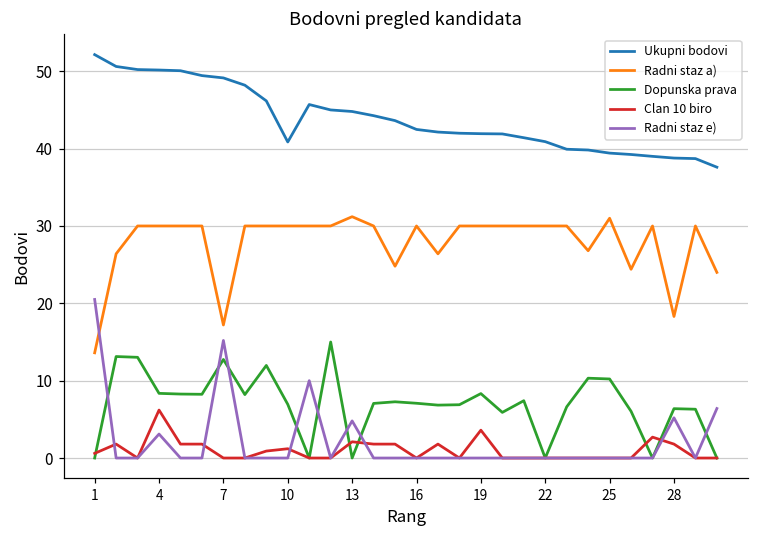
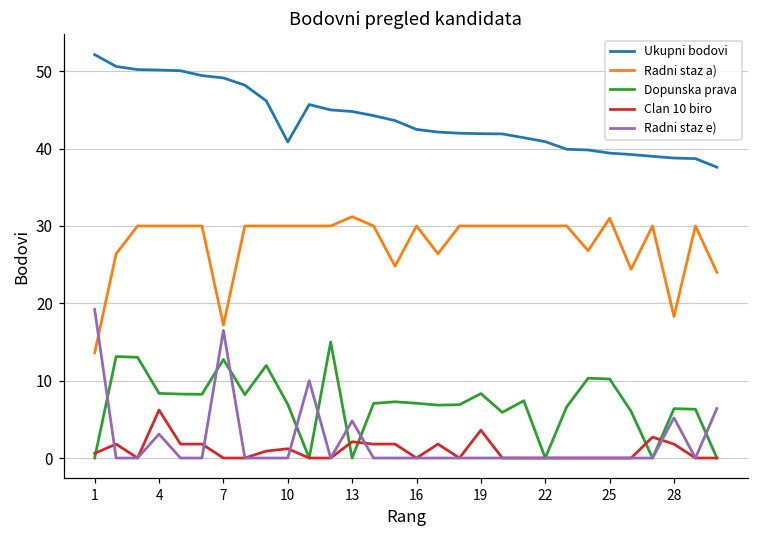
Radni staz e), 1: 21 -> 19
Radni staz e), 7: 15 -> 17
